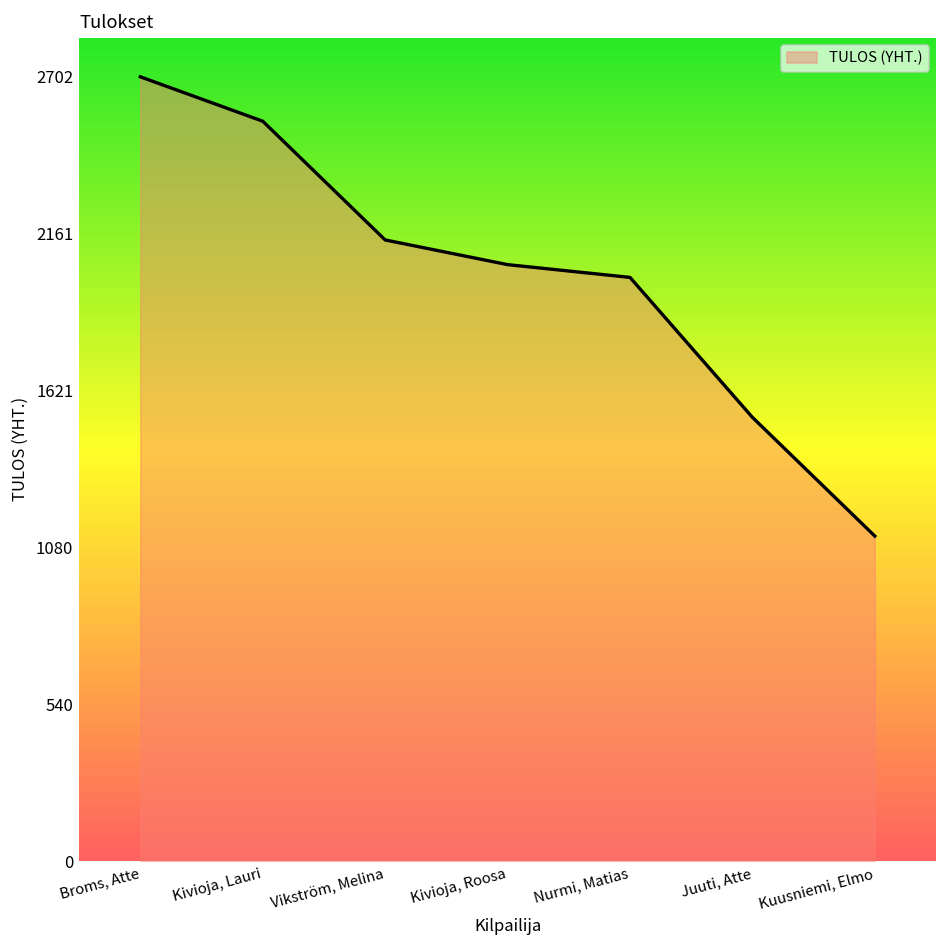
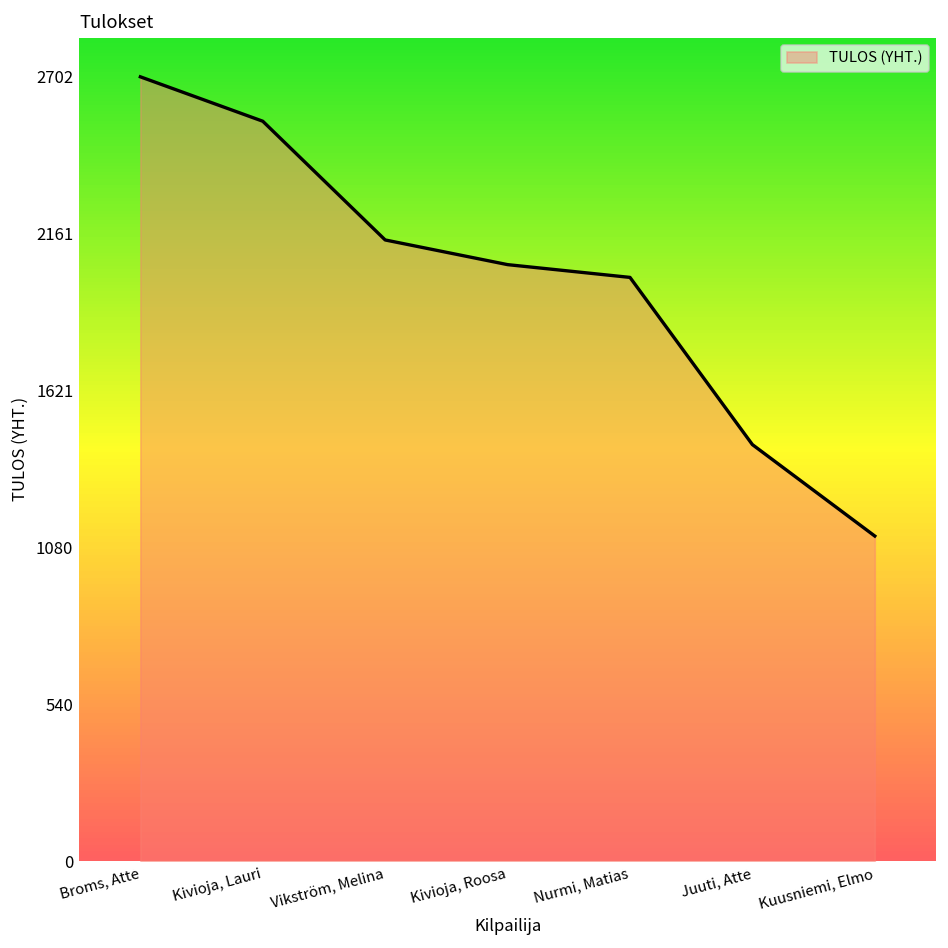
Juuti, Atte: 1530 -> 1440
